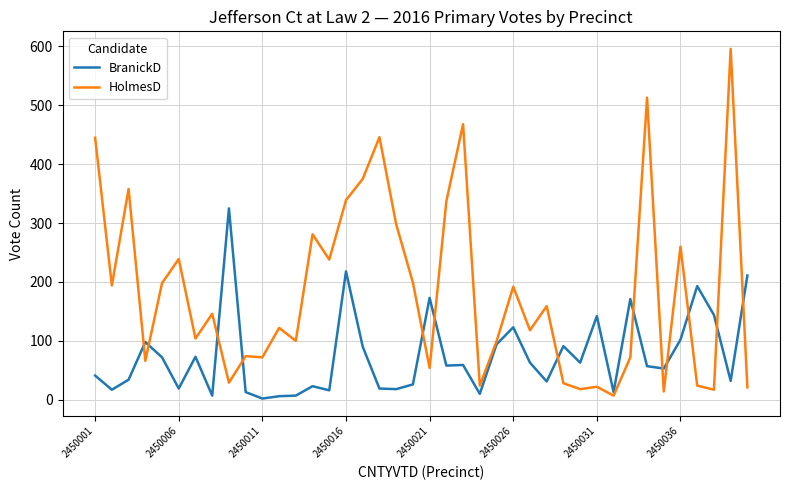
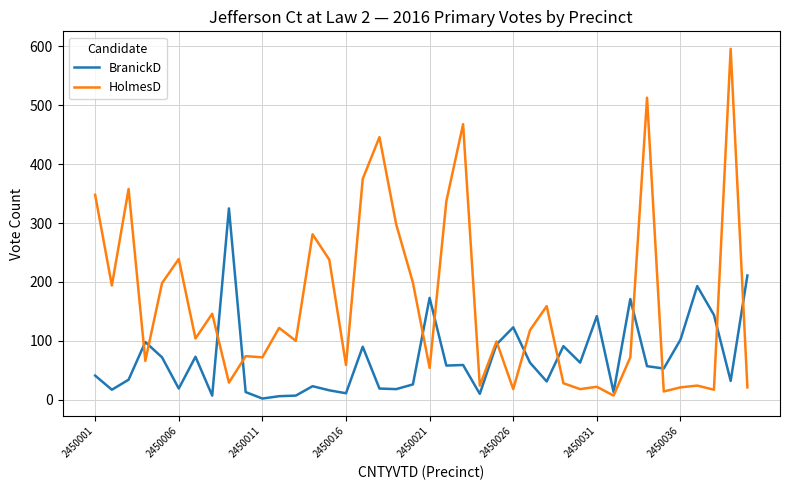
HolmesD, 2450001: 450 -> 350
BranickD, 2450016: 220 -> 10
HolmesD, 2450016: 340 -> 60
HolmesD, 2450026: 190 -> 20
HolmesD, 2450036: 260 -> 20
